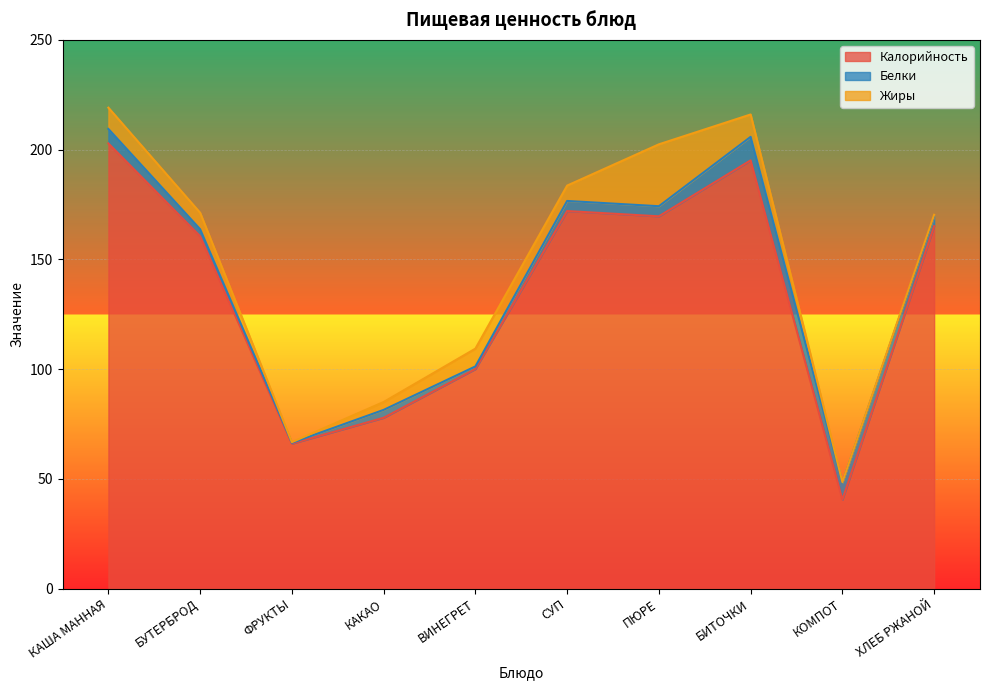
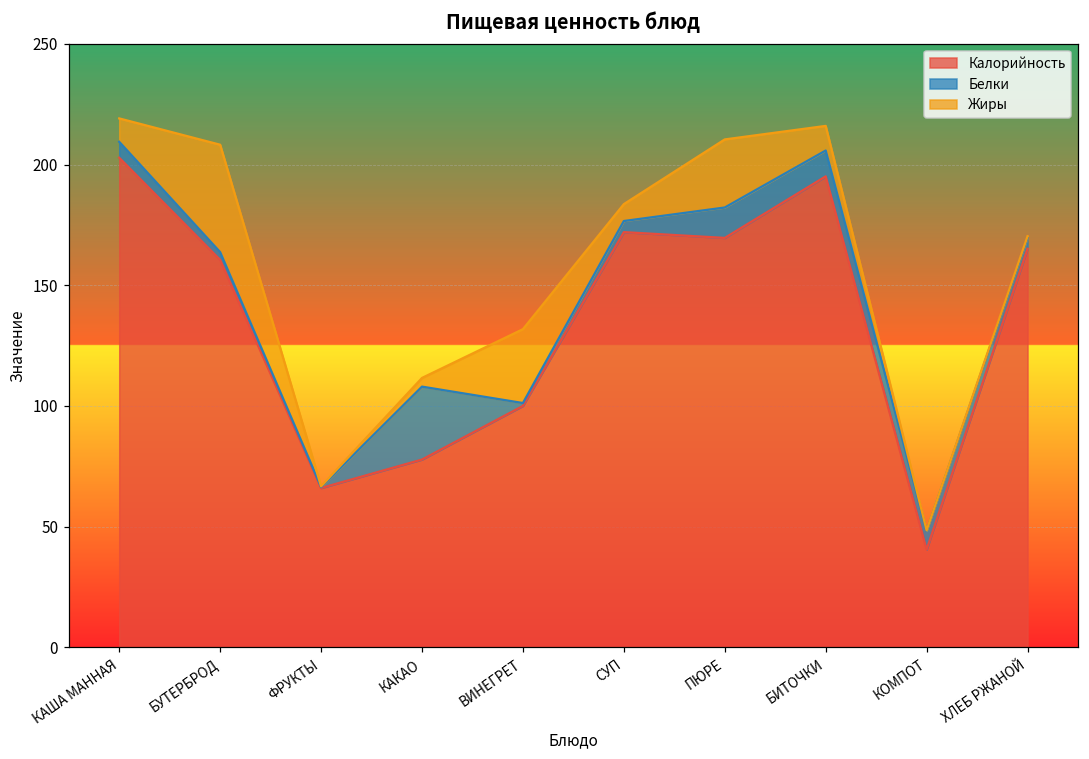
Жиры, БУТЕРБРОД: 8 -> 45
Белки, КАКАО: 4 -> 30
Жиры, ВИНЕГРЕТ: 8 -> 31
Белки, ПЮРЕ: 5 -> 13
